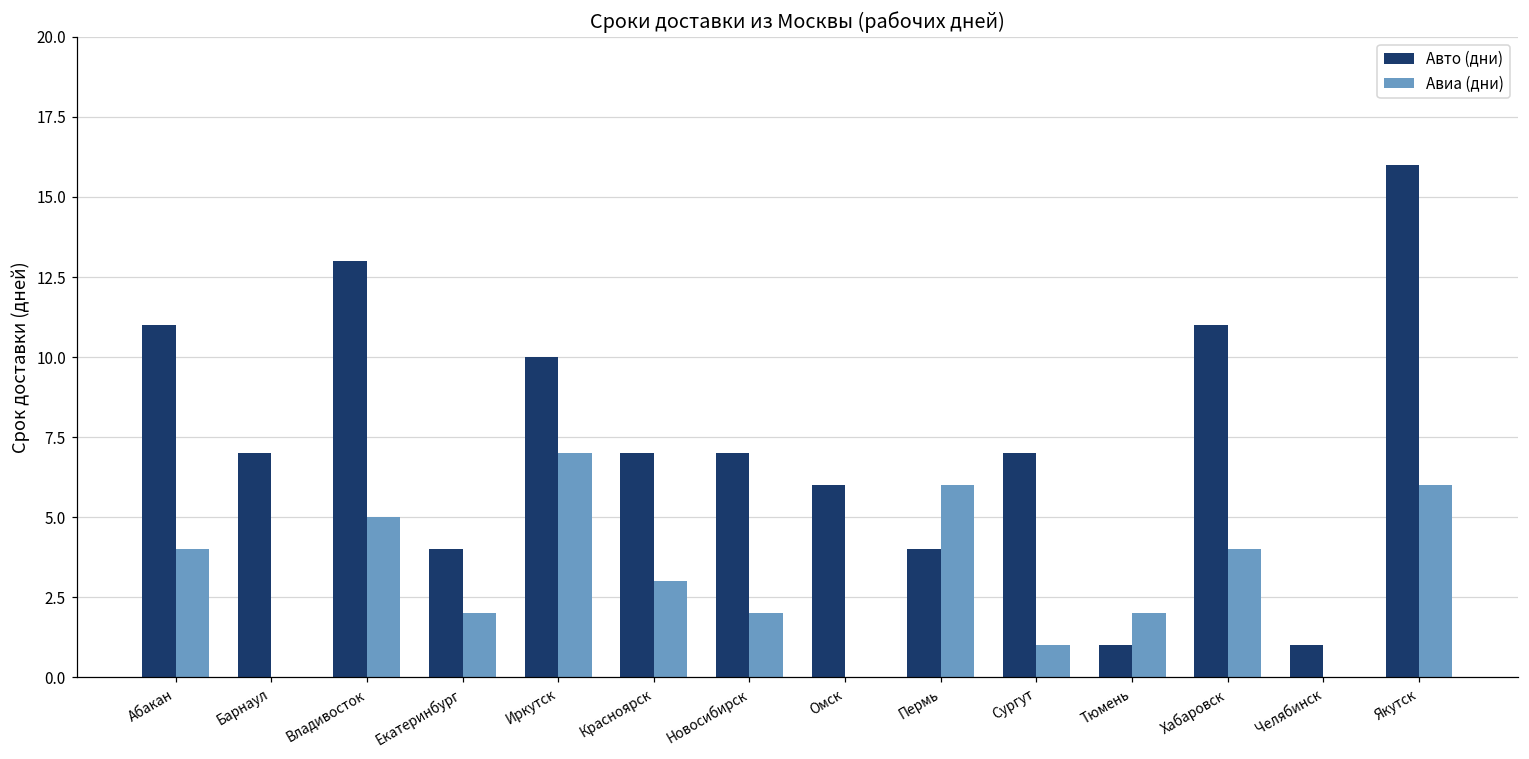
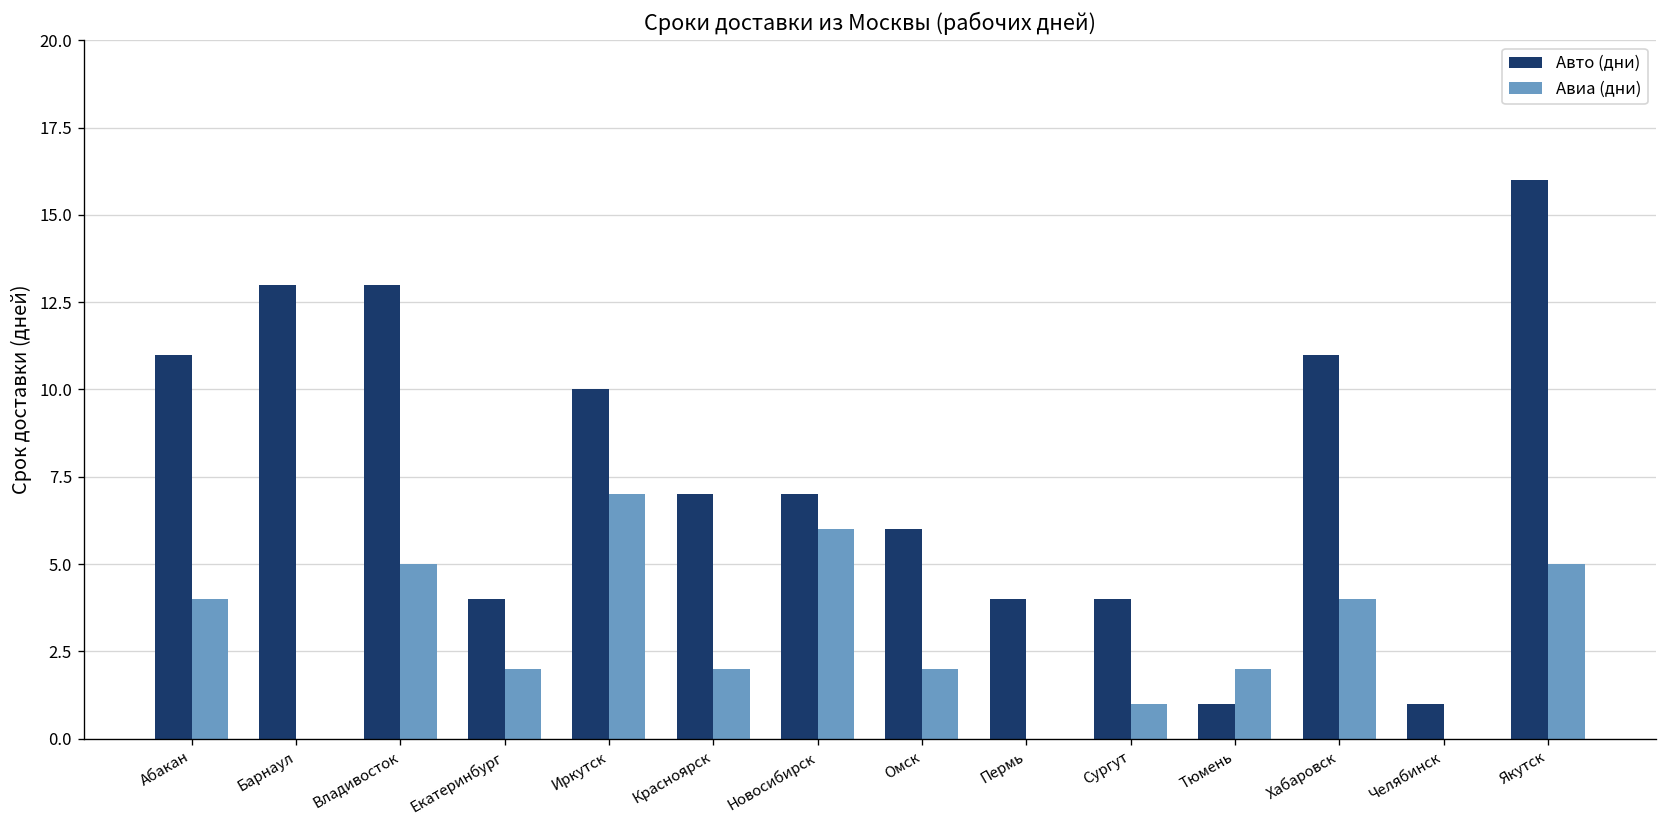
Авто (дни), Барнаул: 7 -> 13
Авиа (дни), Красноярск: 3 -> 2
Авиа (дни), Новосибирск: 2 -> 6
Авиа (дни), Омск: 0 -> 2
Авиа (дни), Пермь: 6 -> 0
Авто (дни), Сургут: 7 -> 4
Авиа (дни), Якутск: 6 -> 5
